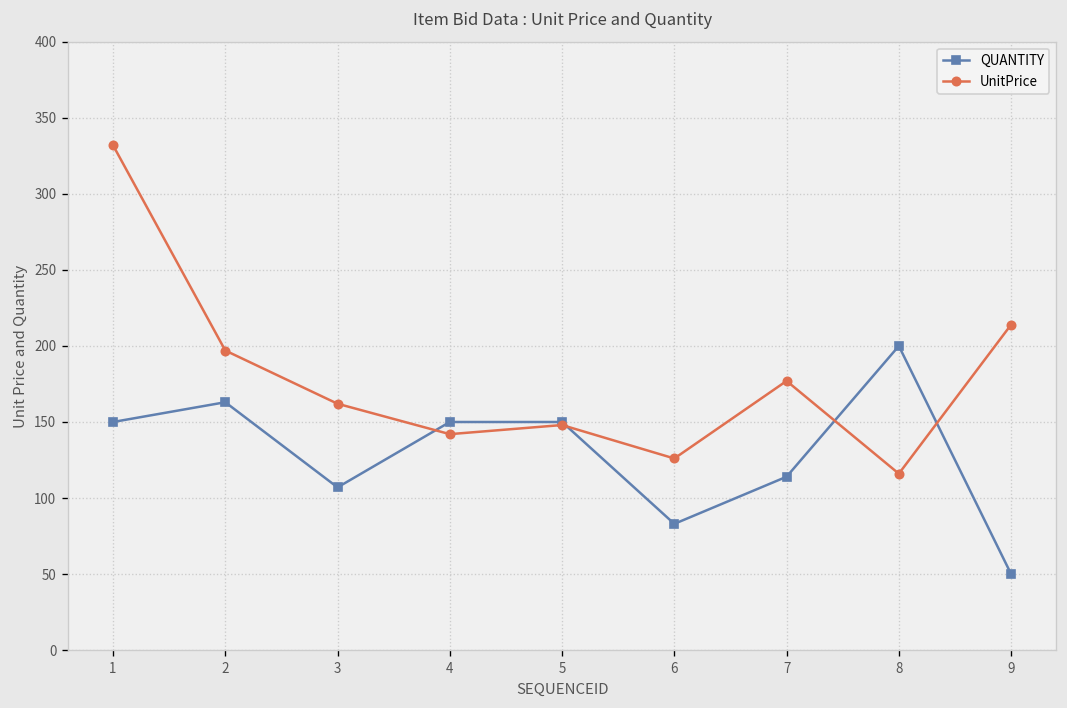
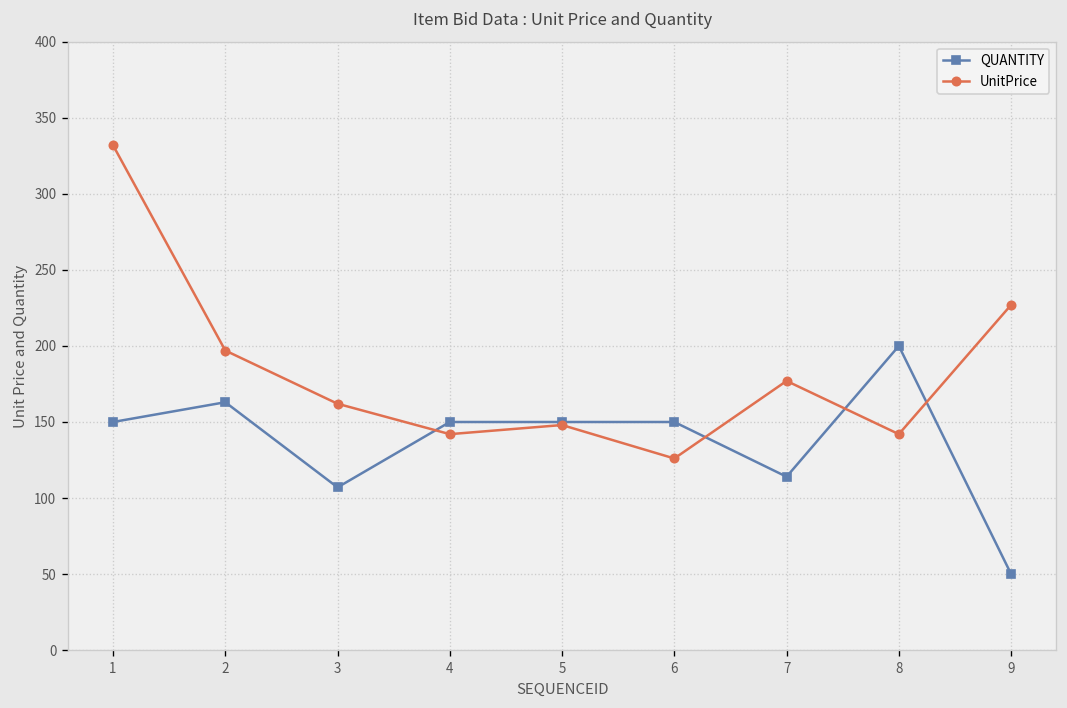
QUANTITY, 6: 83 -> 150
UnitPrice, 8: 116 -> 142
UnitPrice, 9: 214 -> 227
